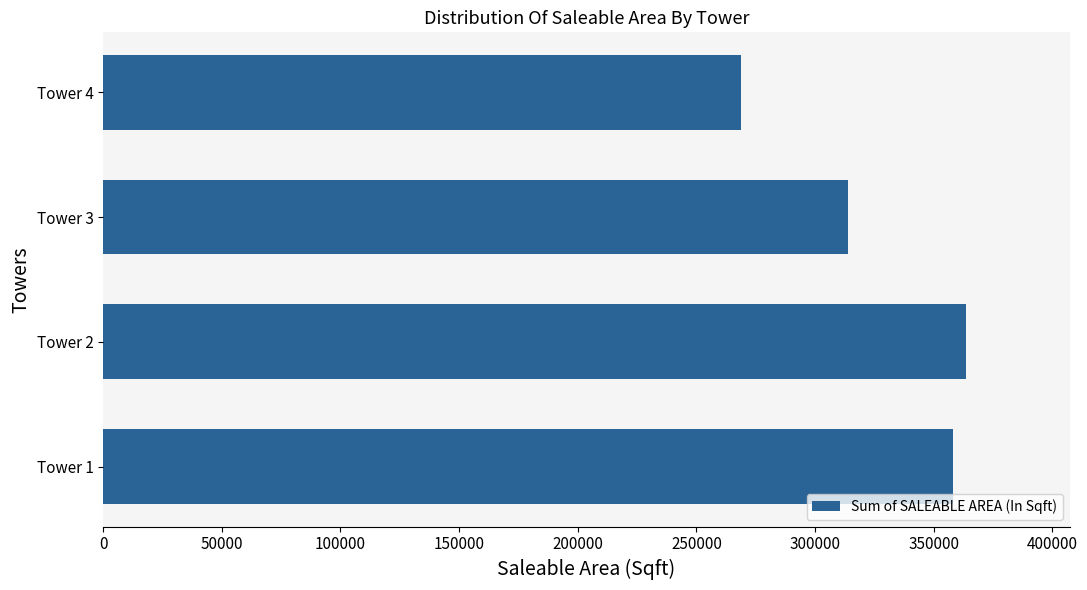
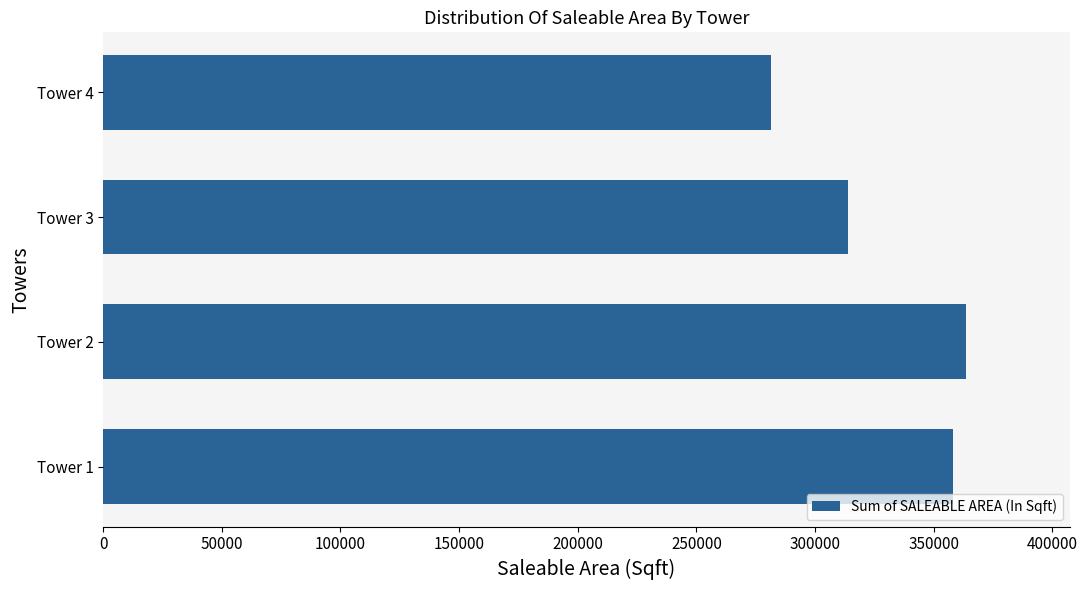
Tower 4: 269000 -> 281000
